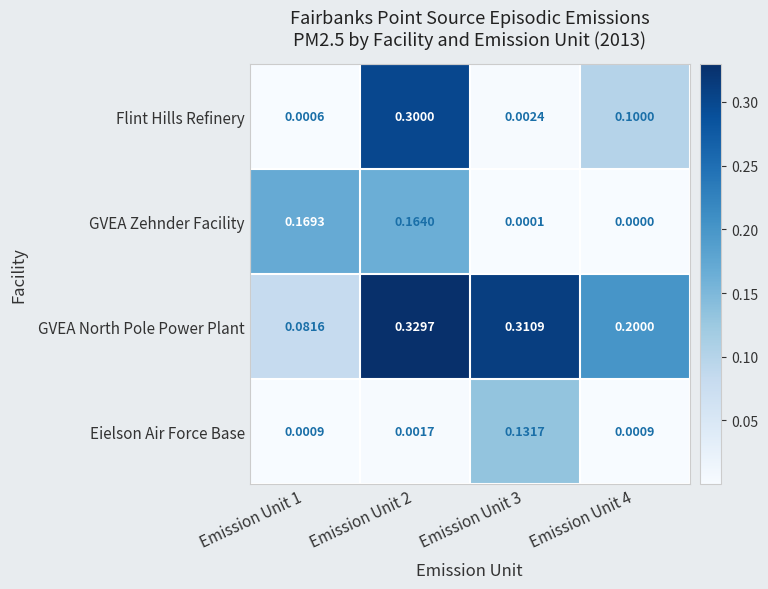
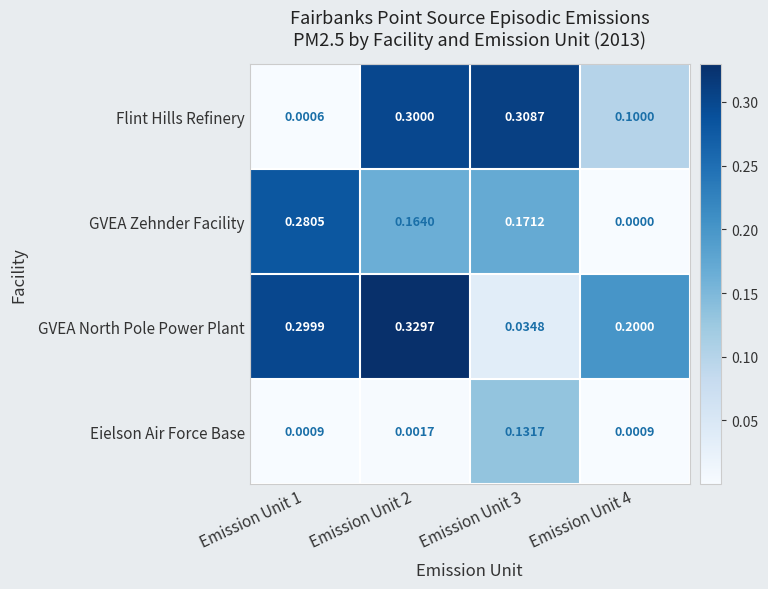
Flint Hills Refinery, Emission Unit 3: 0.0024 -> 0.3087
GVEA Zehnder Facility, Emission Unit 1: 0.1693 -> 0.2805
GVEA Zehnder Facility, Emission Unit 3: 0.0001 -> 0.1712
GVEA North Pole Power Plant, Emission Unit 1: 0.0816 -> 0.2999
GVEA North Pole Power Plant, Emission Unit 3: 0.3109 -> 0.0348
